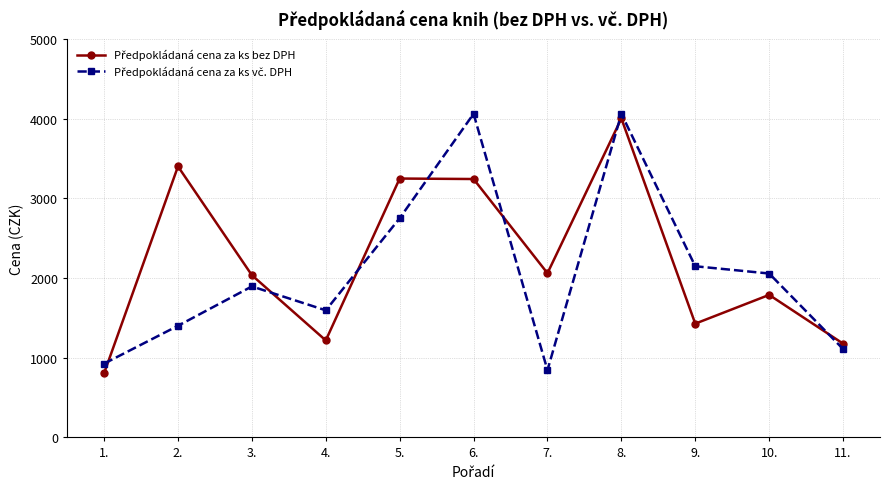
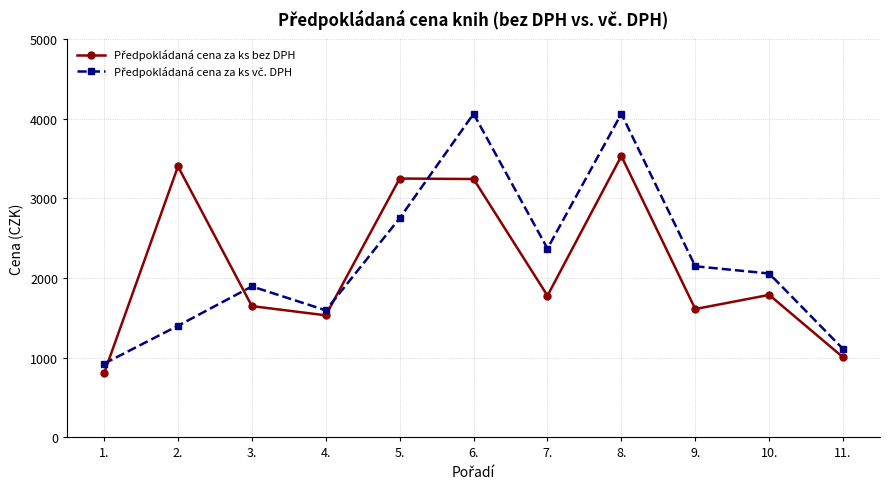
Předpokládaná cena za ks bez DPH, 3.: 2000 -> 1600
Předpokládaná cena za ks bez DPH, 4.: 1200 -> 1500
Předpokládaná cena za ks bez DPH, 7.: 2100 -> 1800
Předpokládaná cena za ks vč. DPH, 7.: 800 -> 2400
Předpokládaná cena za ks bez DPH, 8.: 4000 -> 3500
Předpokládaná cena za ks bez DPH, 9.: 1400 -> 1600
Předpokládaná cena za ks bez DPH, 11.: 1200 -> 1000
